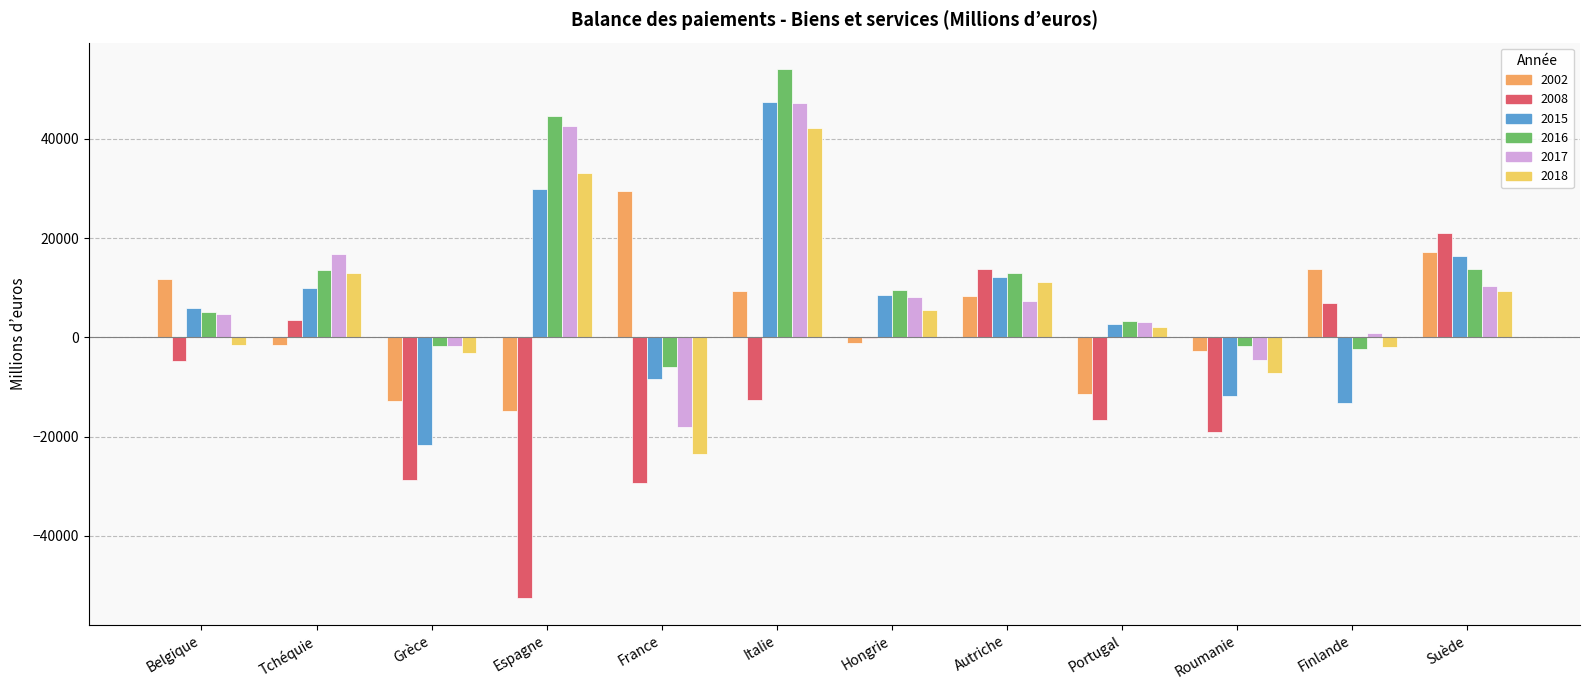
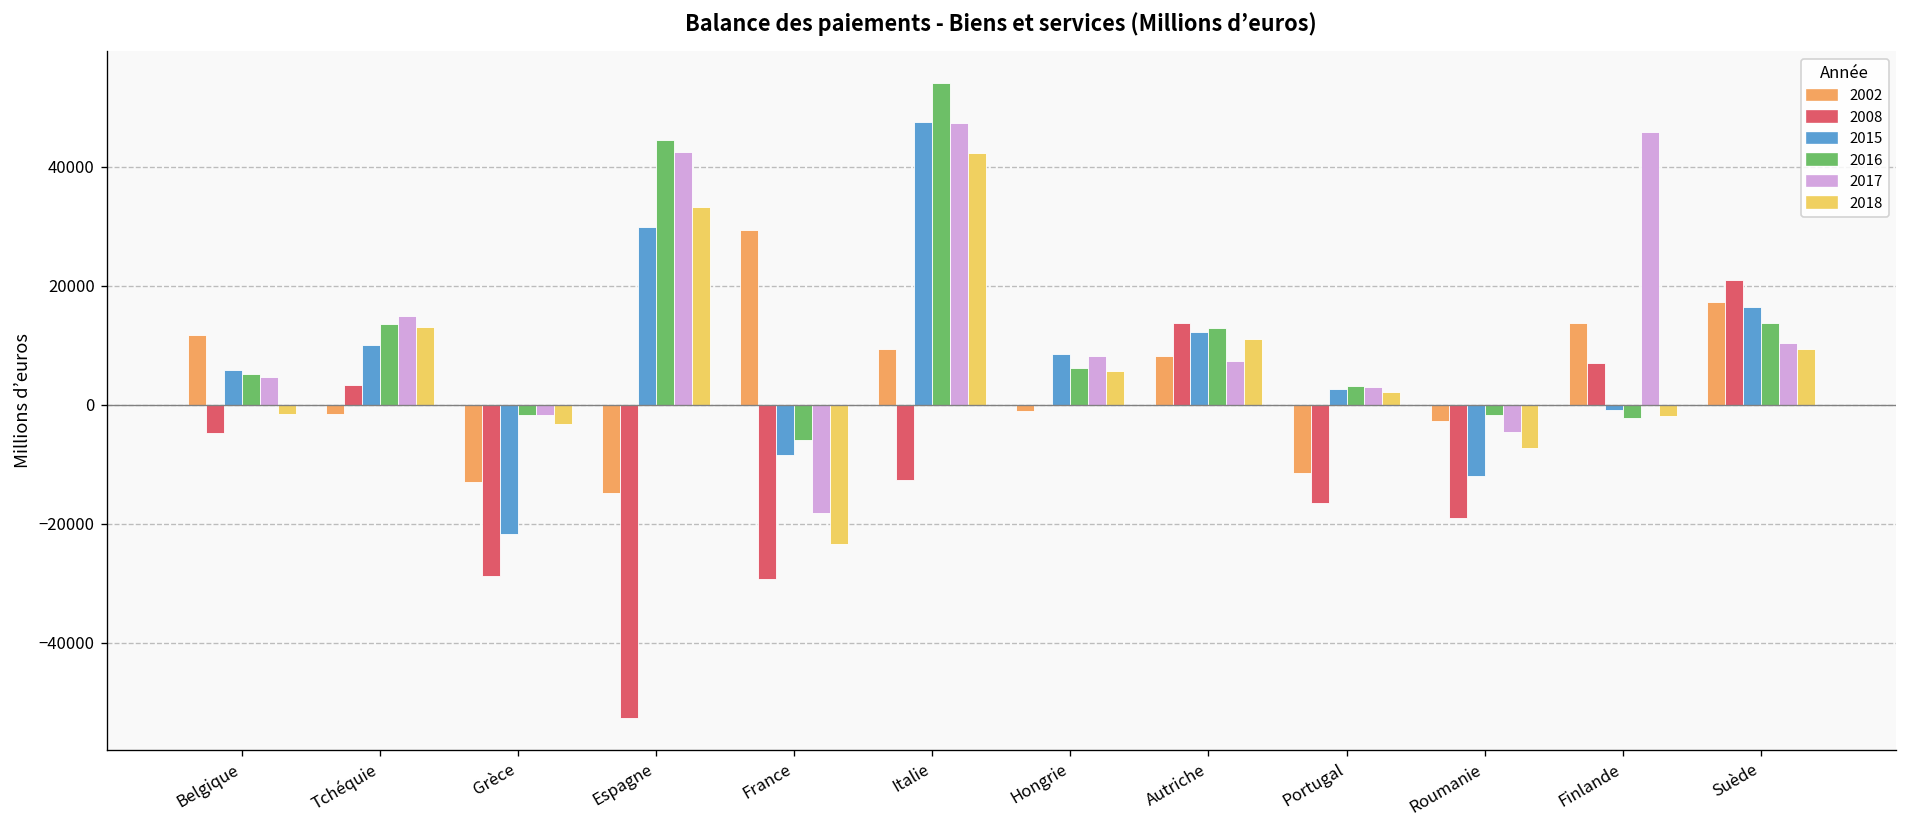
2017, Tchéquie: 17000 -> 15000
2016, Hongrie: 10000 -> 6000
2015, Finlande: -13000 -> -1000
2017, Finlande: 1000 -> 46000
